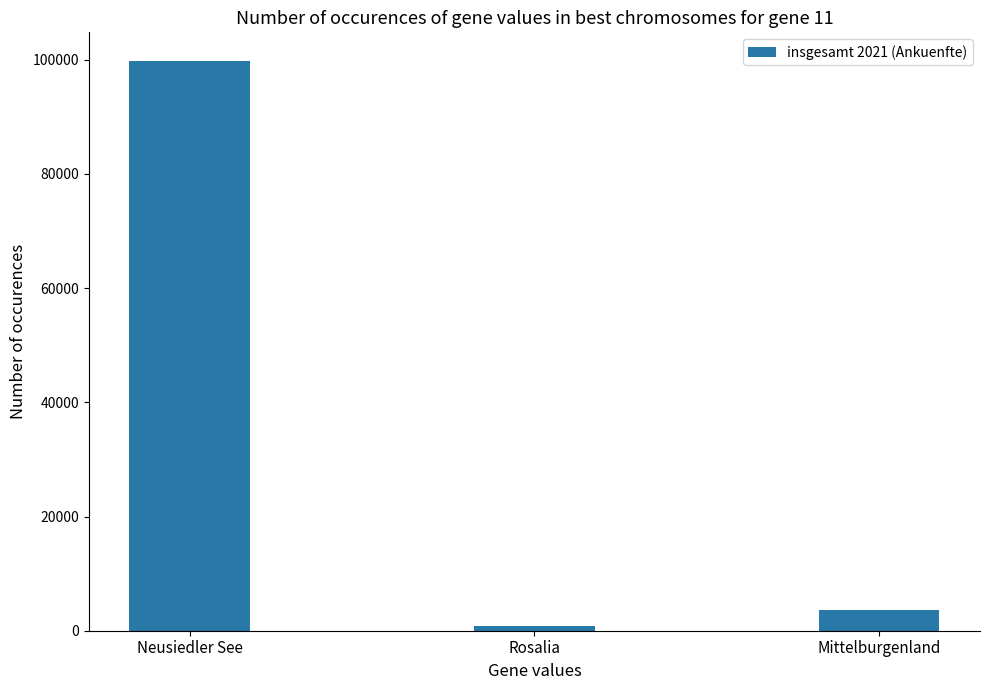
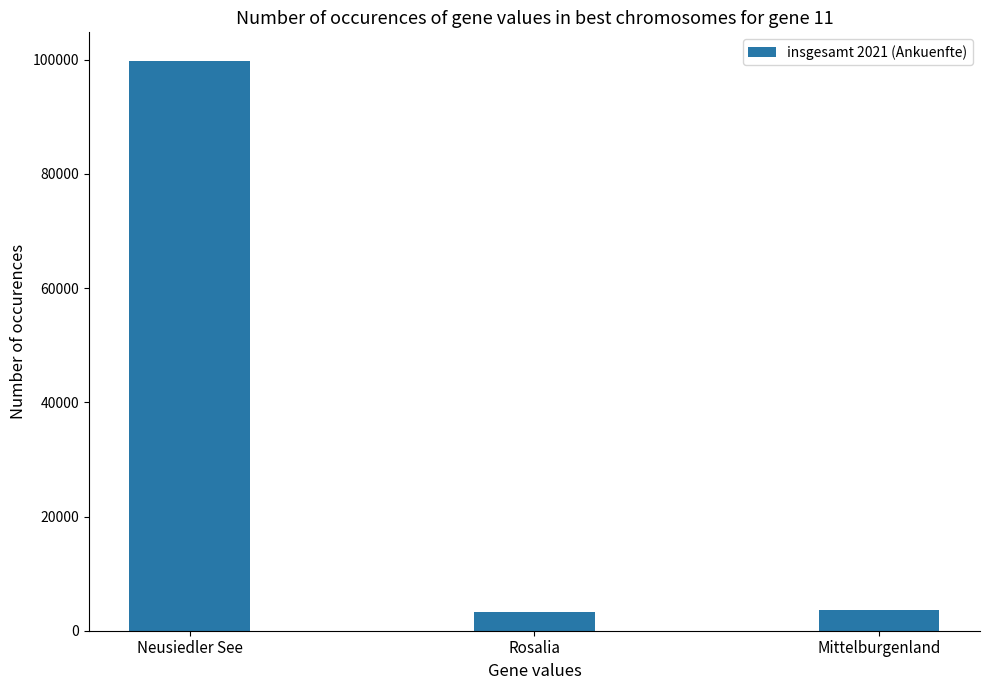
Rosalia: 1000 -> 3000
